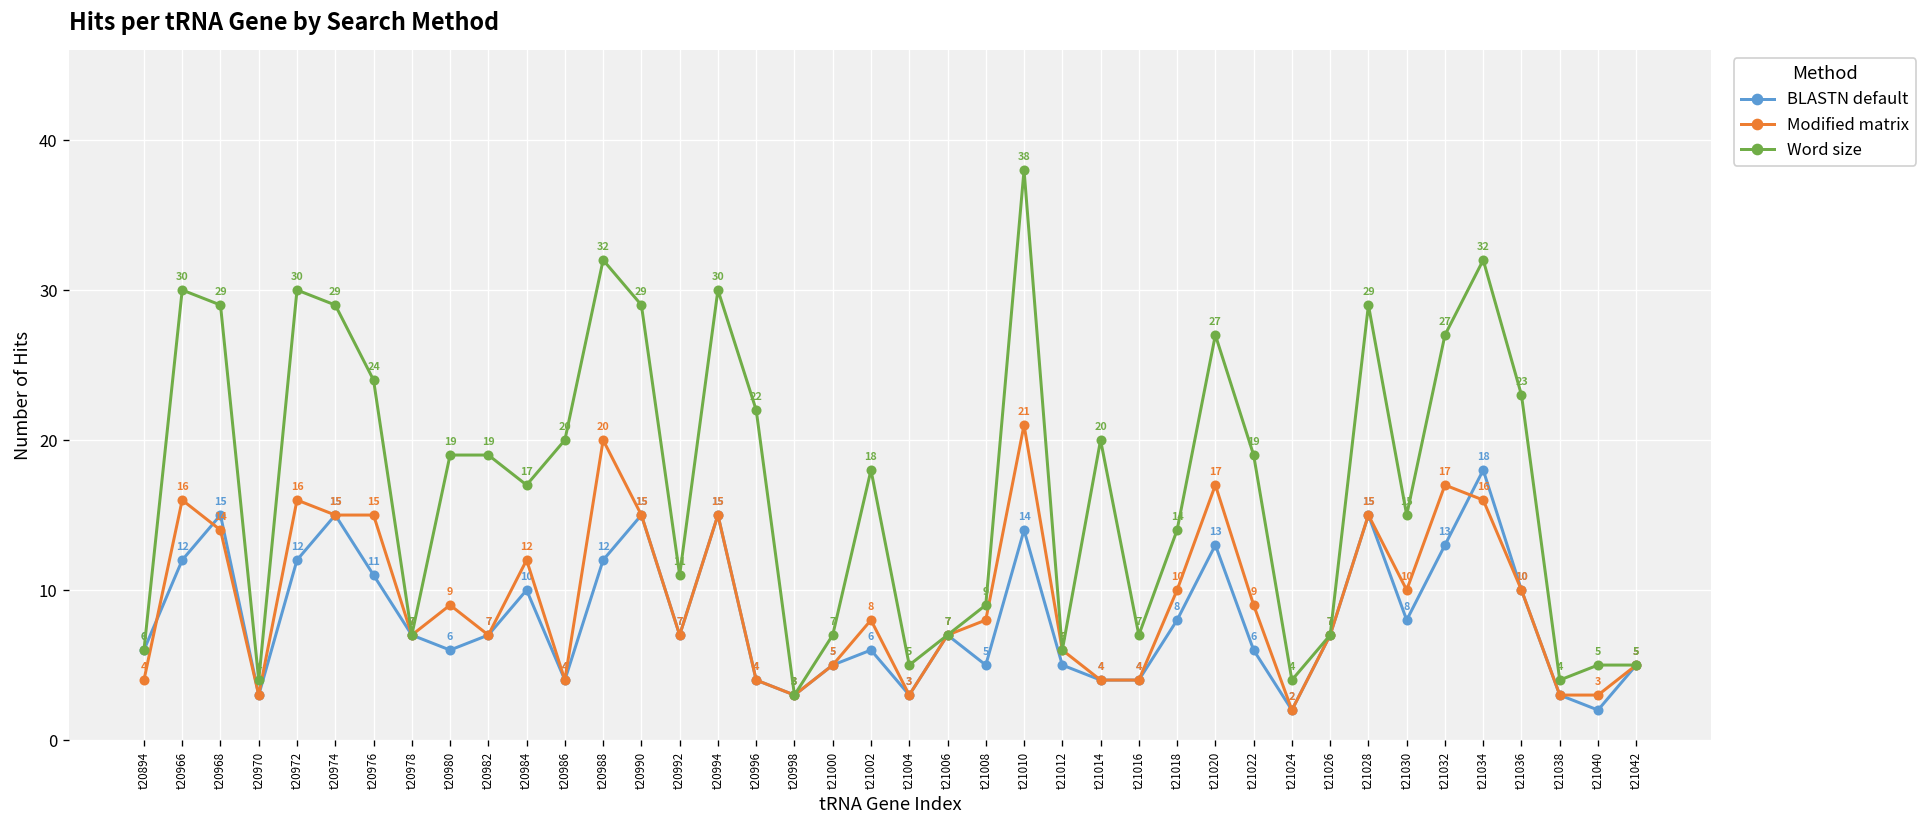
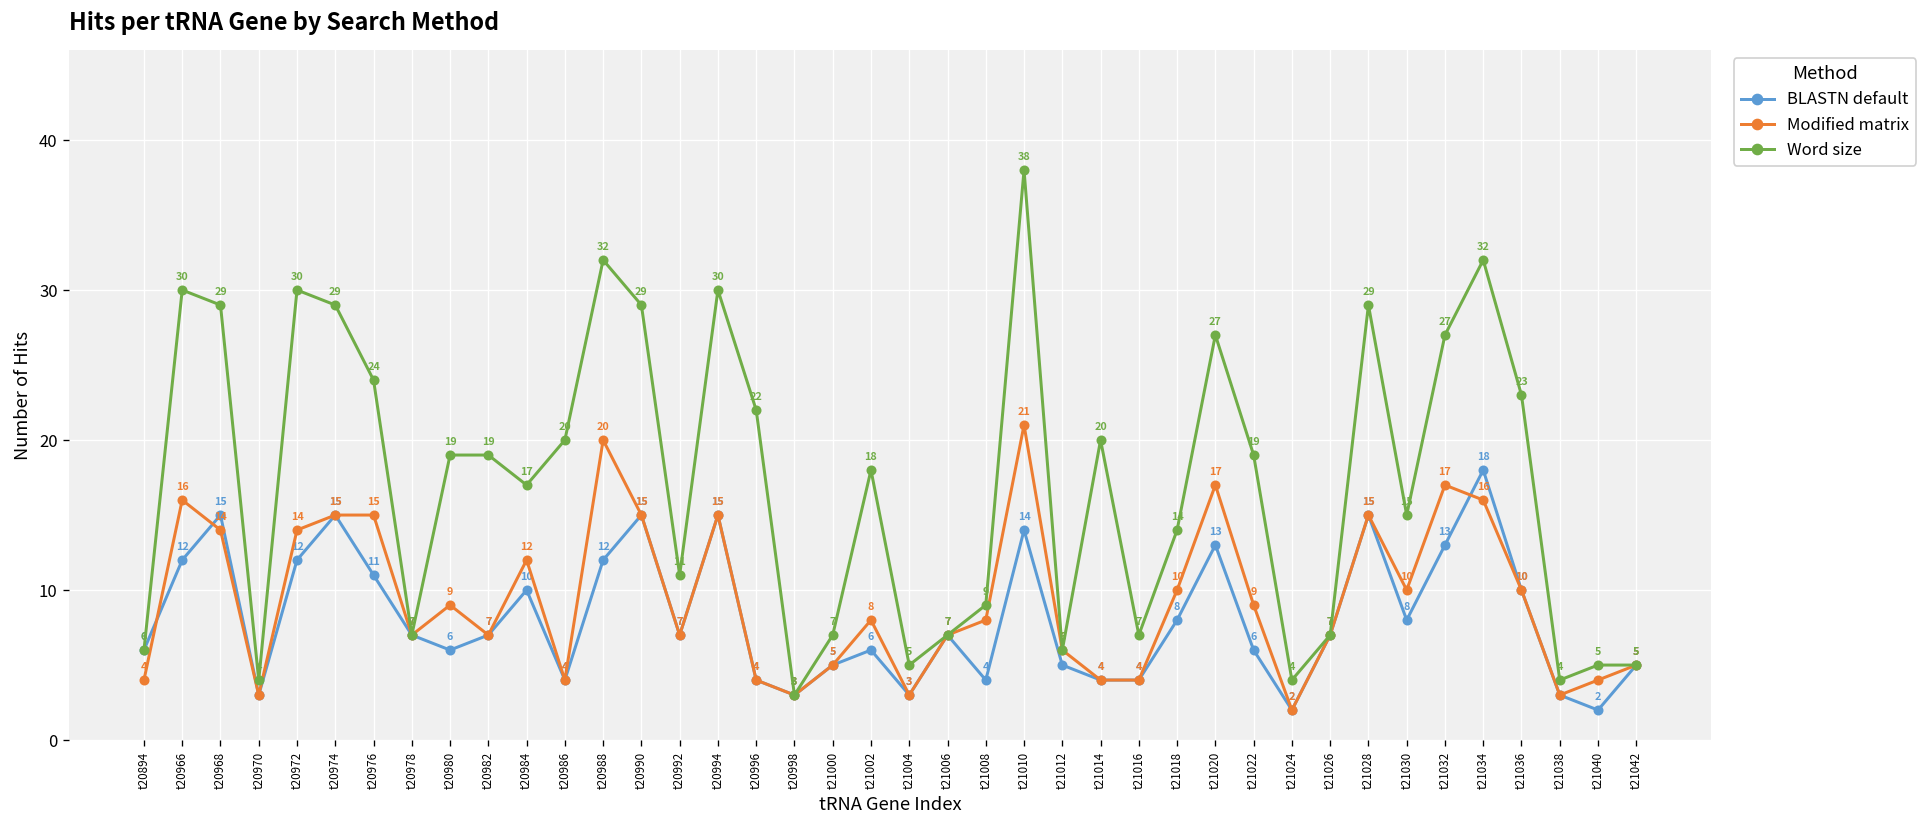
Modified matrix, t20972: 16 -> 14
BLASTN default, t21008: 5 -> 4
Modified matrix, t21040: 3 -> 4
